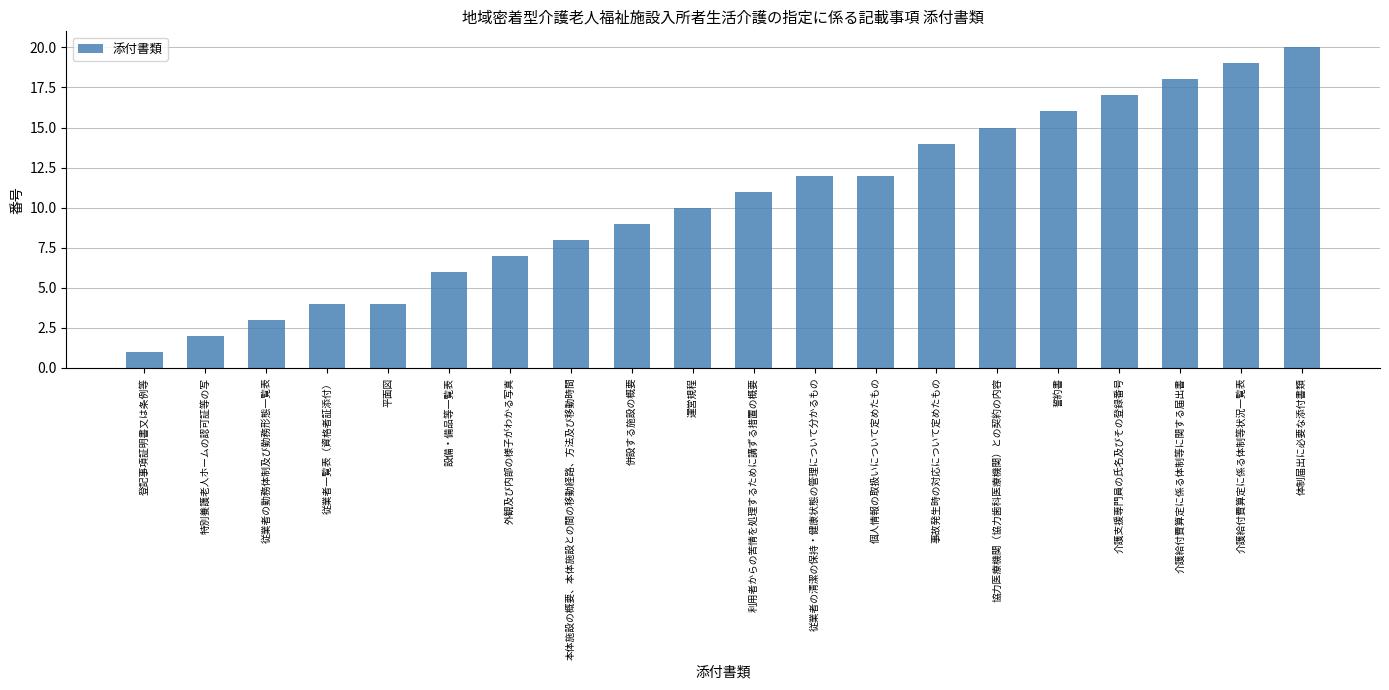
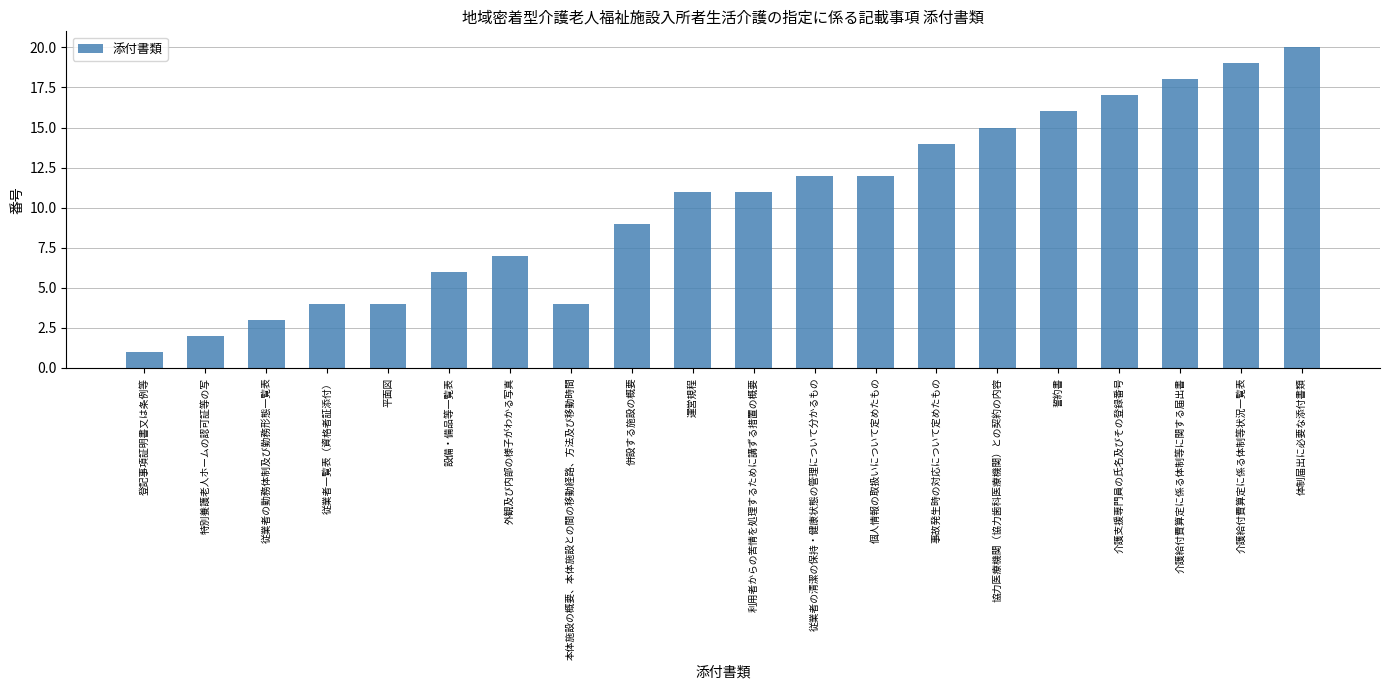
本体施設の概要、本体施設との間の移動経路、方法及び移動時間: 8 -> 4
運営規程: 10 -> 11
